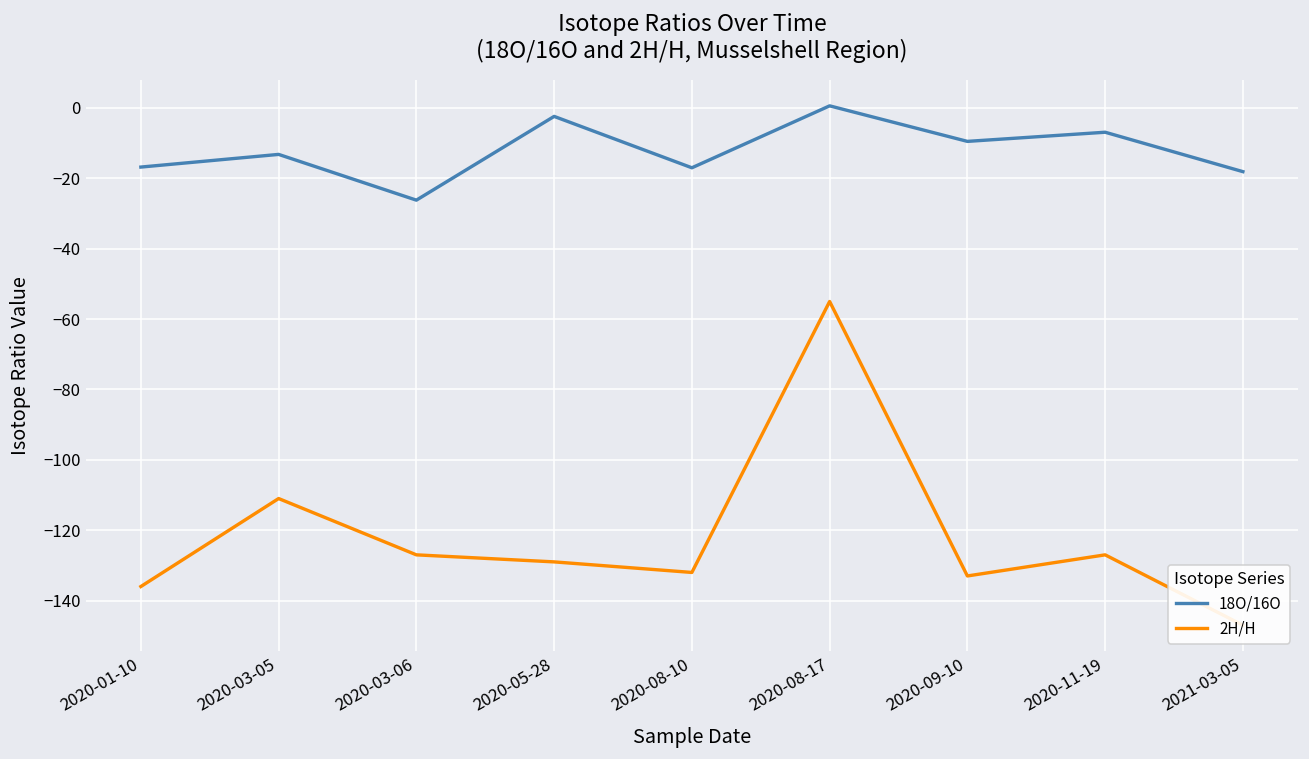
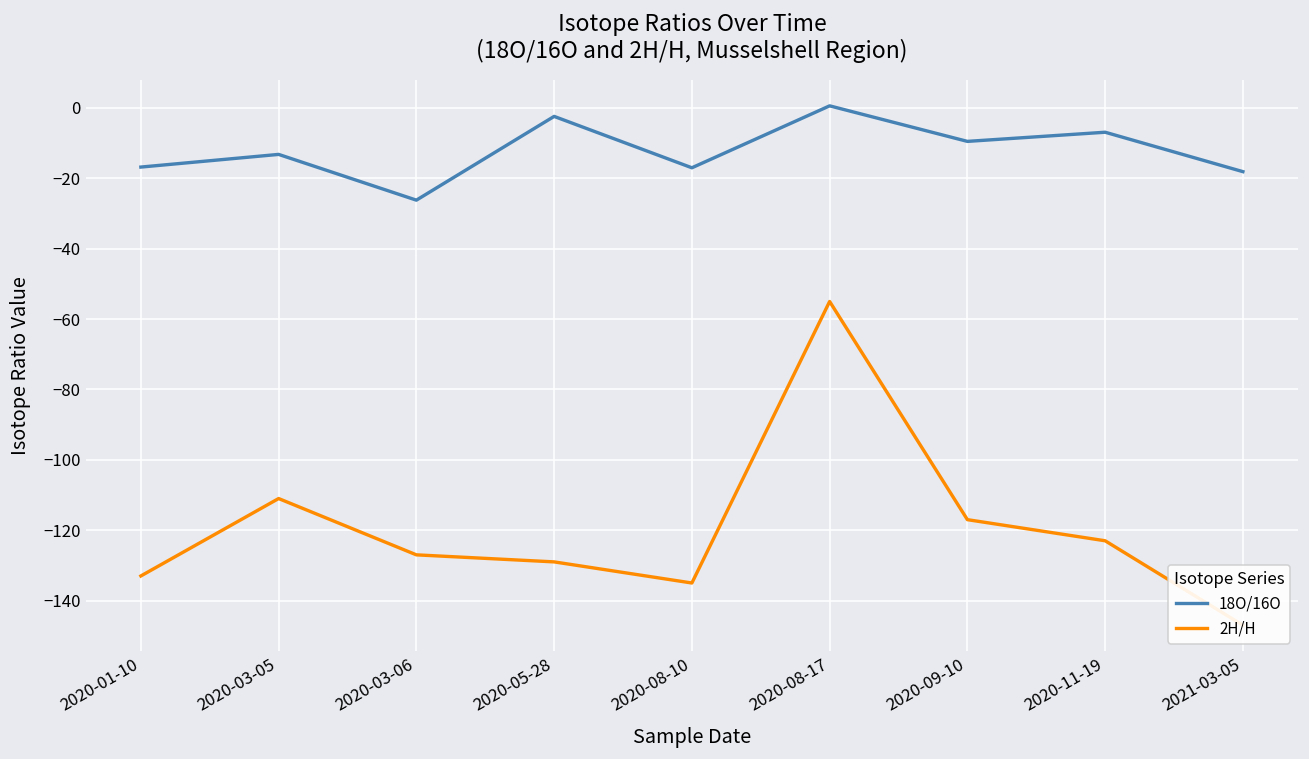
2H/H, 2020-01-10: -136 -> -133
2H/H, 2020-08-10: -132 -> -135
2H/H, 2020-09-10: -133 -> -117
2H/H, 2020-11-19: -127 -> -123
